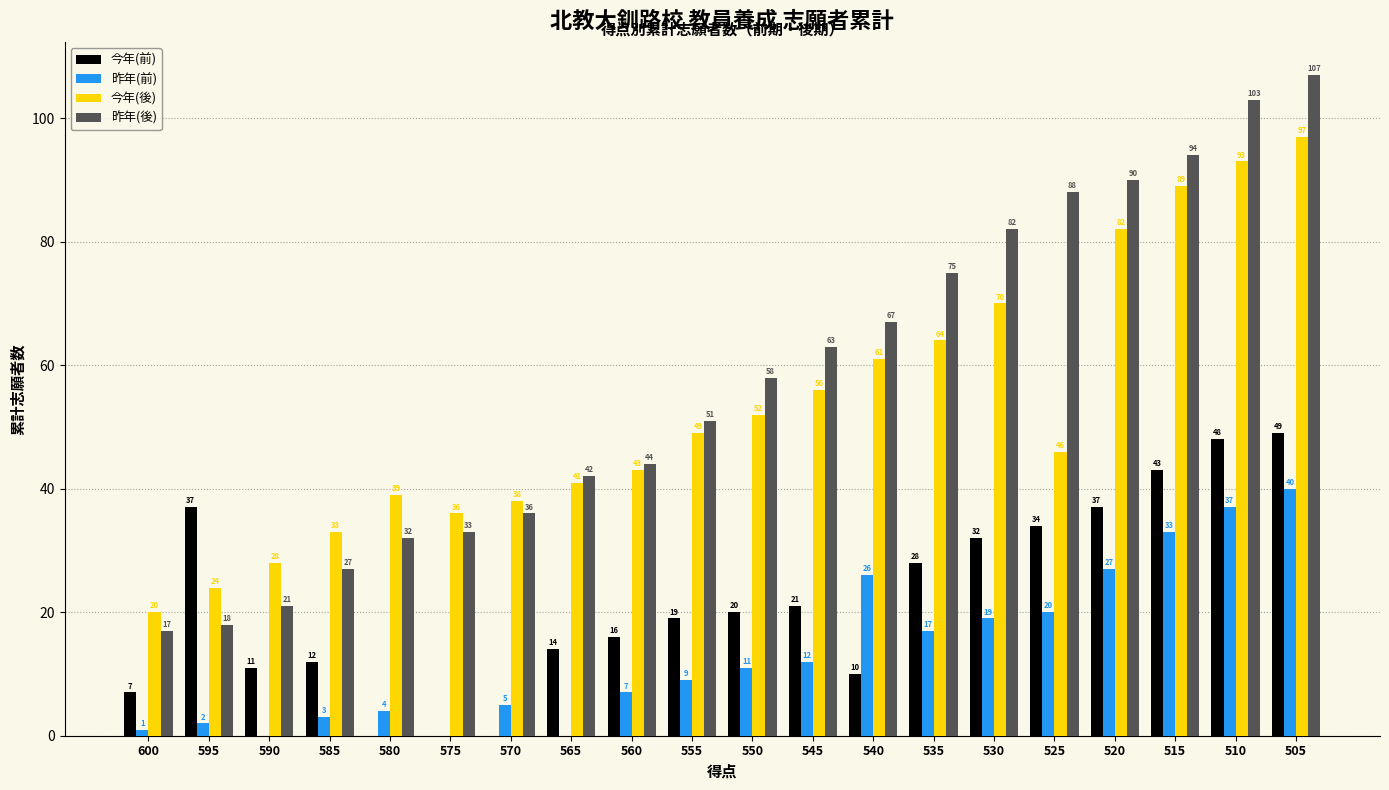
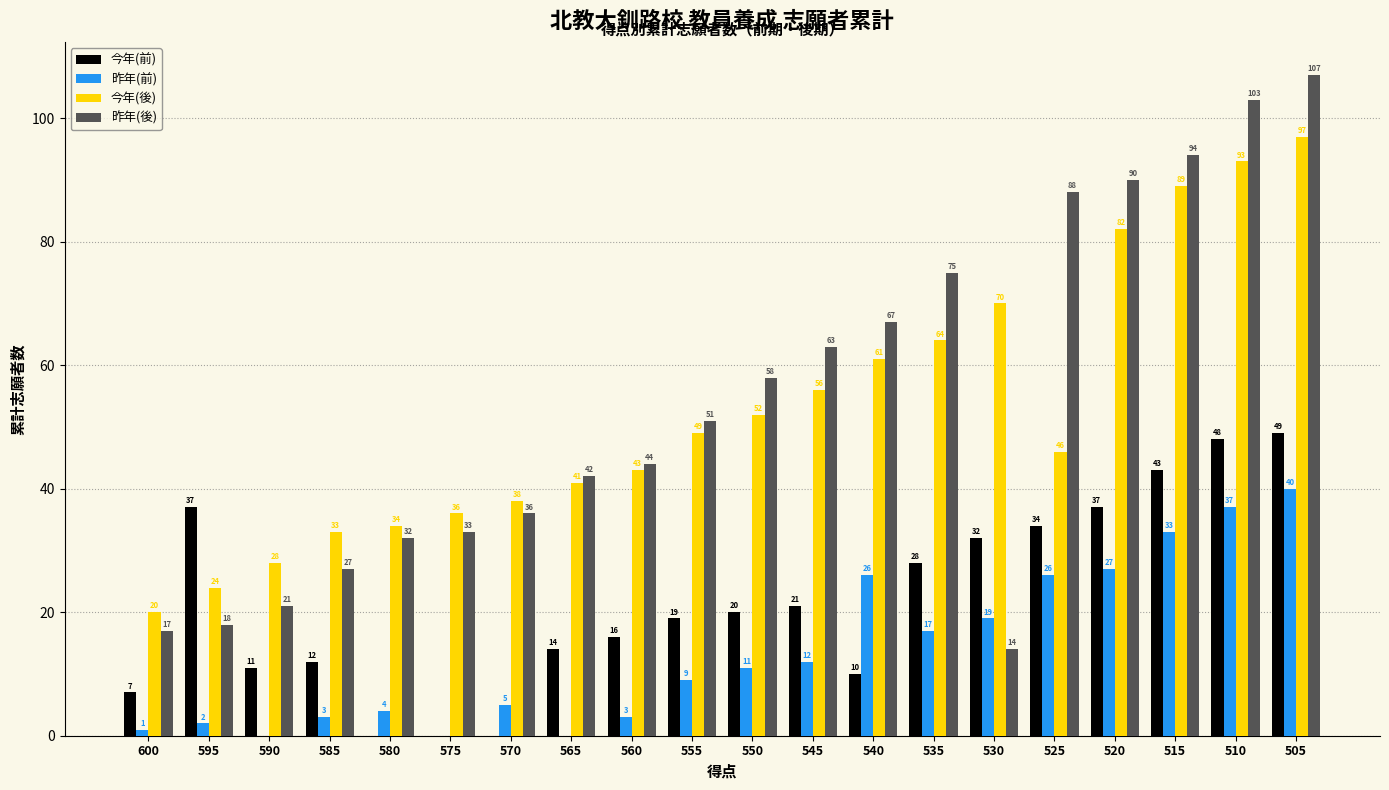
今年(後), 580: 39 -> 34
昨年(前), 560: 7 -> 3
昨年(後), 530: 82 -> 14
昨年(前), 525: 20 -> 26
